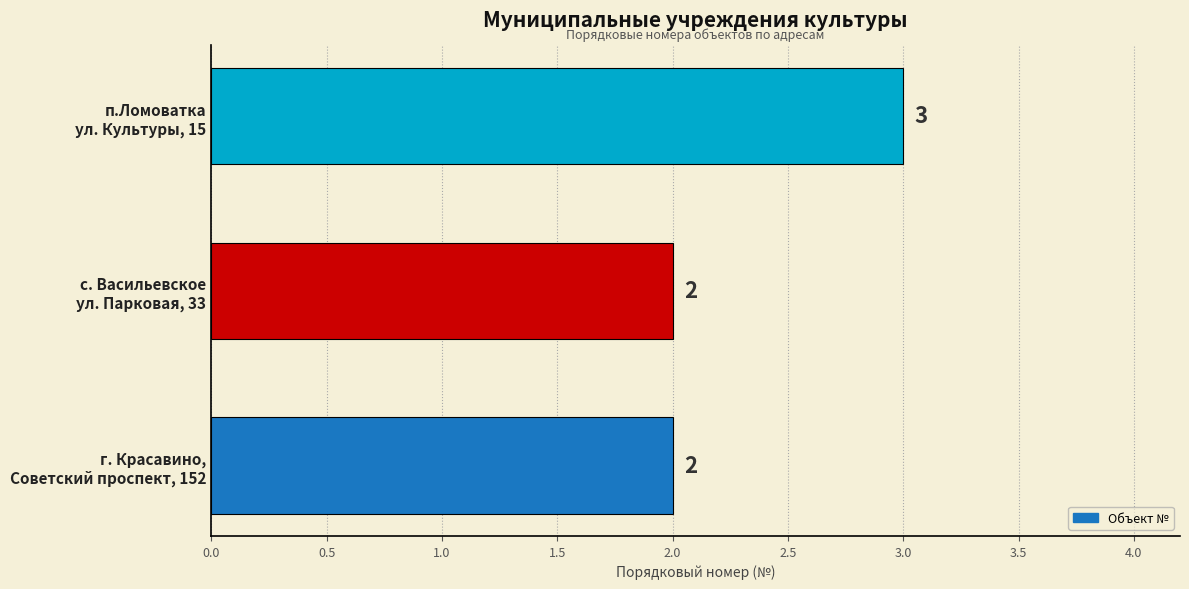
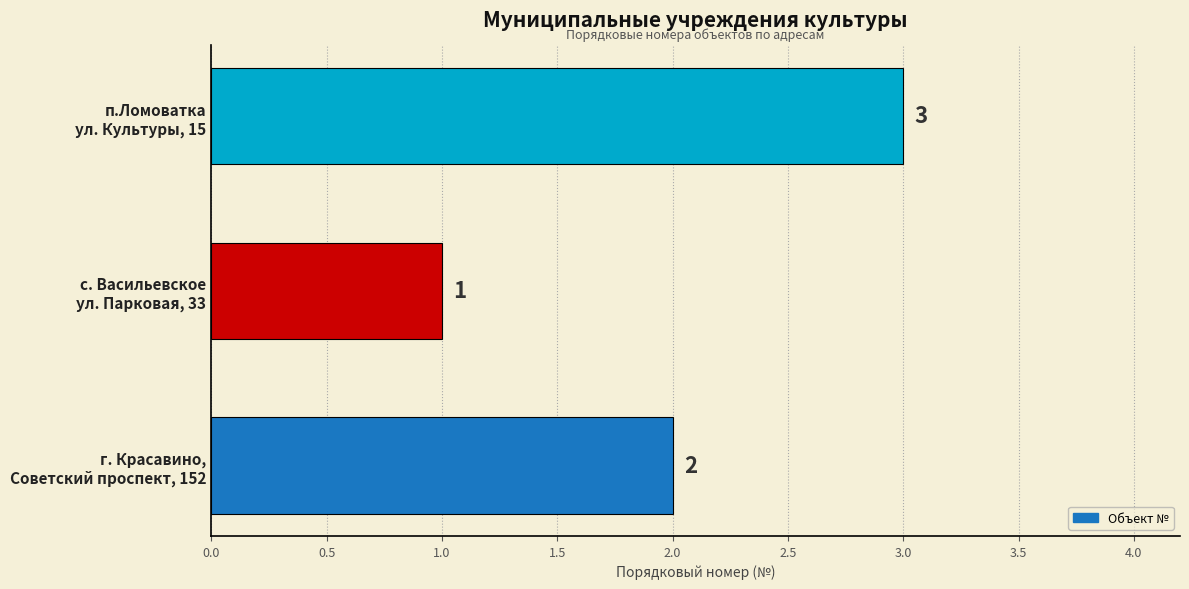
с. Васильевское ул. Парковая, 33: 2 -> 1
